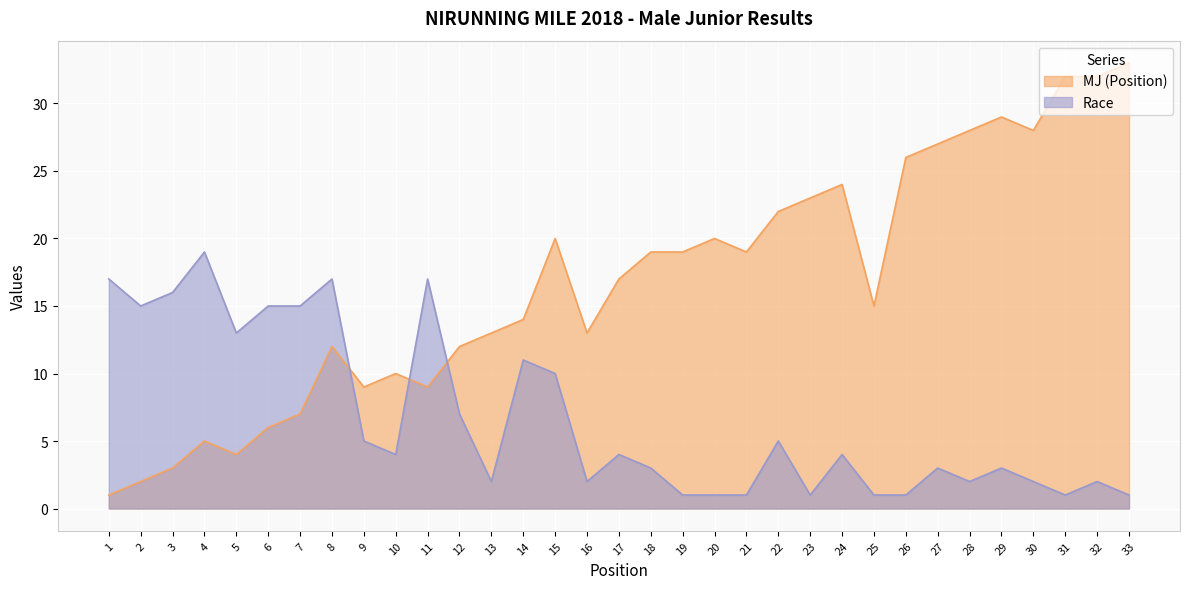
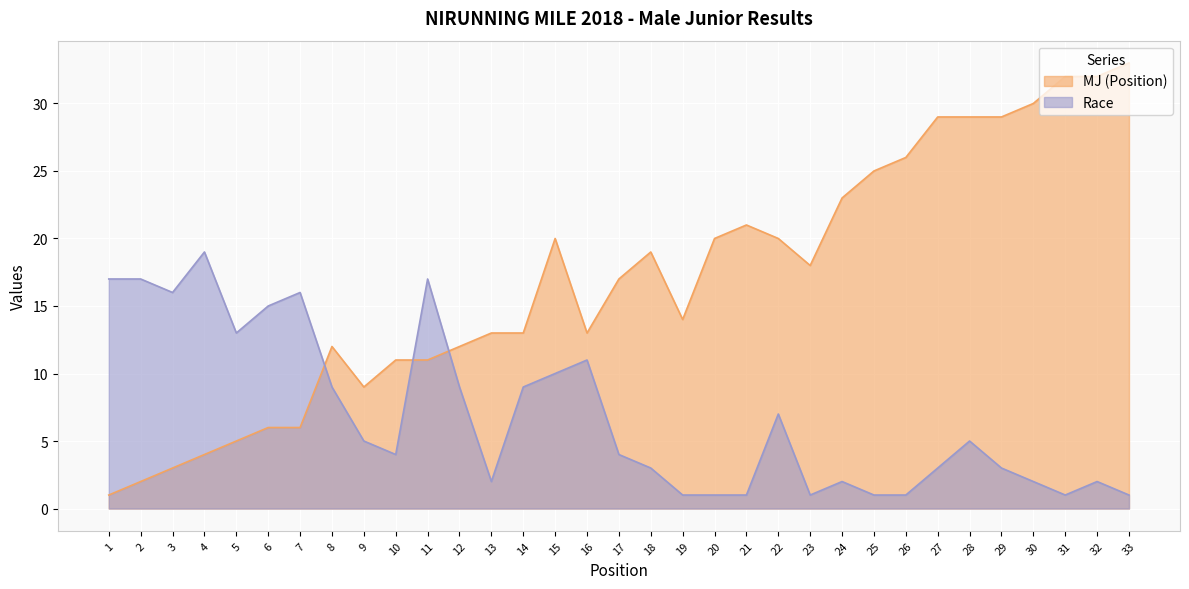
Race, 2: 15 -> 17
MJ (Position), 4: 5 -> 4
MJ (Position), 5: 4 -> 5
MJ (Position), 7: 7 -> 6
Race, 7: 15 -> 16
Race, 8: 17 -> 9
MJ (Position), 10: 10 -> 11
MJ (Position), 11: 9 -> 11
Race, 12: 7 -> 9
MJ (Position), 14: 14 -> 13
Race, 14: 11 -> 9
Race, 16: 2 -> 11
MJ (Position), 19: 19 -> 14
MJ (Position), 21: 19 -> 21
MJ (Position), 22: 22 -> 20
Race, 22: 5 -> 7
MJ (Position), 23: 23 -> 18
MJ (Position), 24: 24 -> 23
Race, 24: 4 -> 2
MJ (Position), 25: 15 -> 25
MJ (Position), 27: 27 -> 29
MJ (Position), 28: 28 -> 29
Race, 28: 2 -> 5
MJ (Position), 30: 28 -> 30
